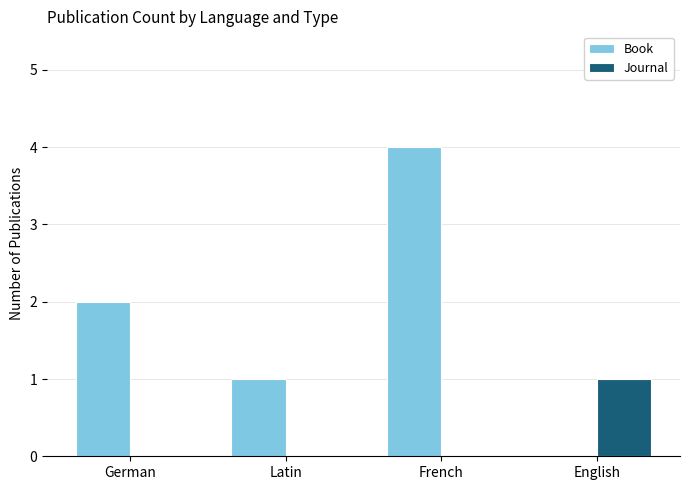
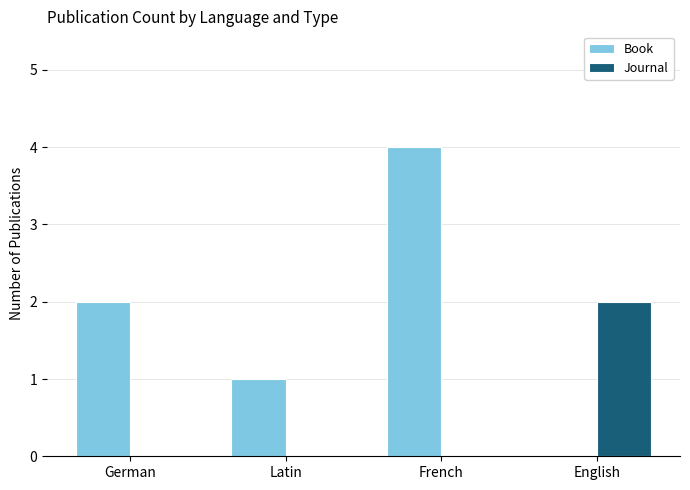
Journal, English: 1 -> 2
